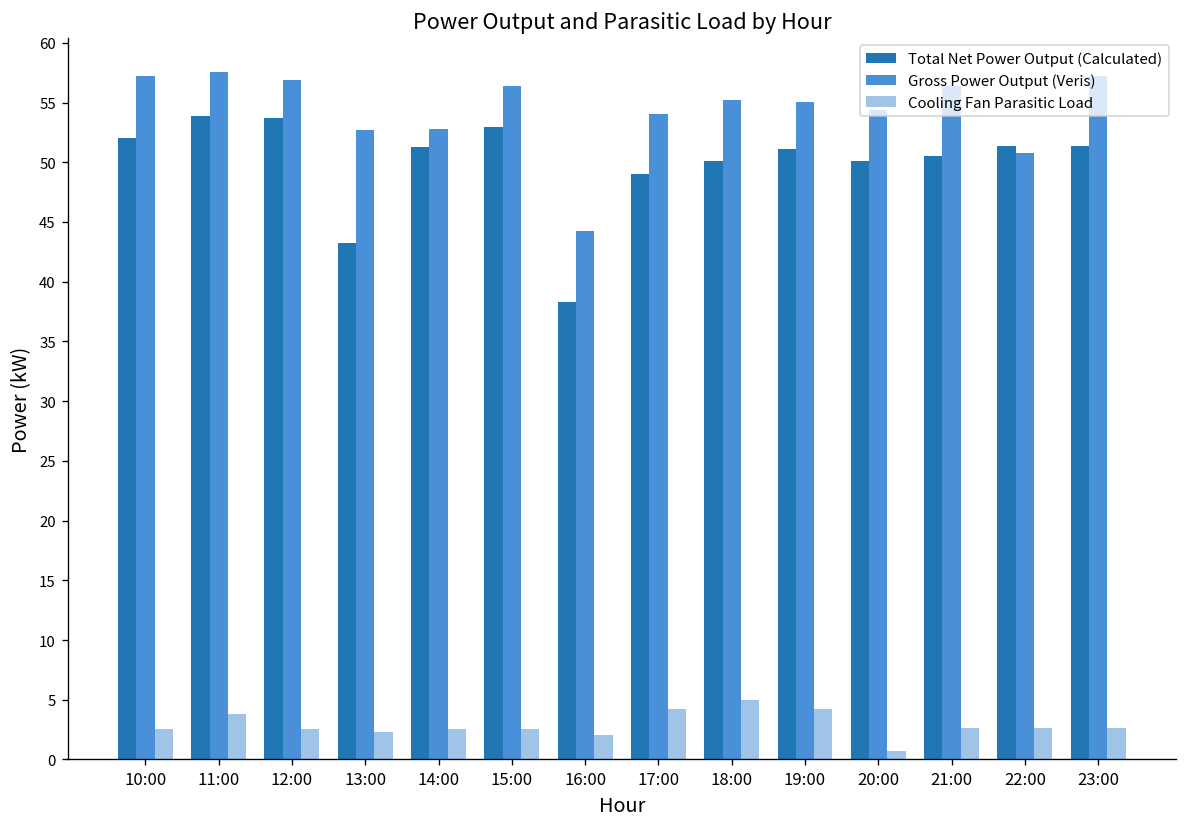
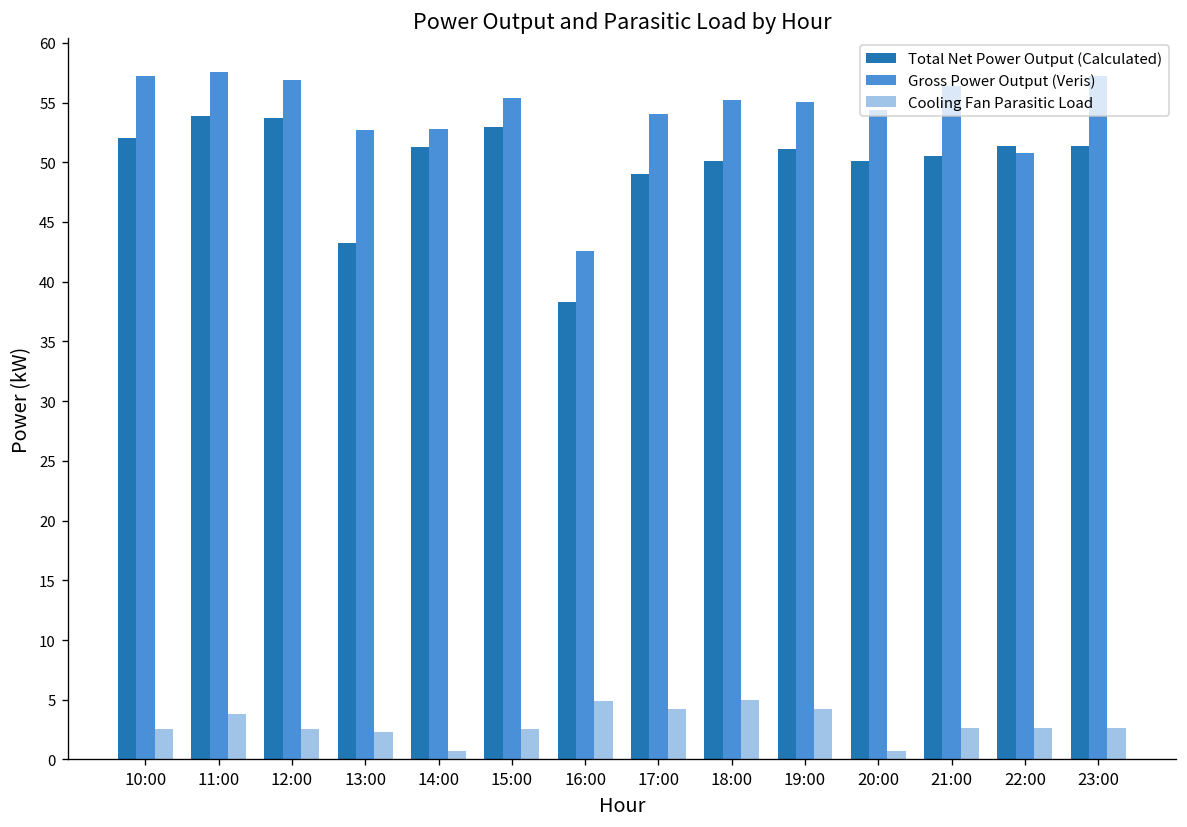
Cooling Fan Parasitic Load, 14:00: 3 -> 1
Gross Power Output (Veris), 15:00: 56 -> 55
Gross Power Output (Veris), 16:00: 44 -> 43
Cooling Fan Parasitic Load, 16:00: 2 -> 5
